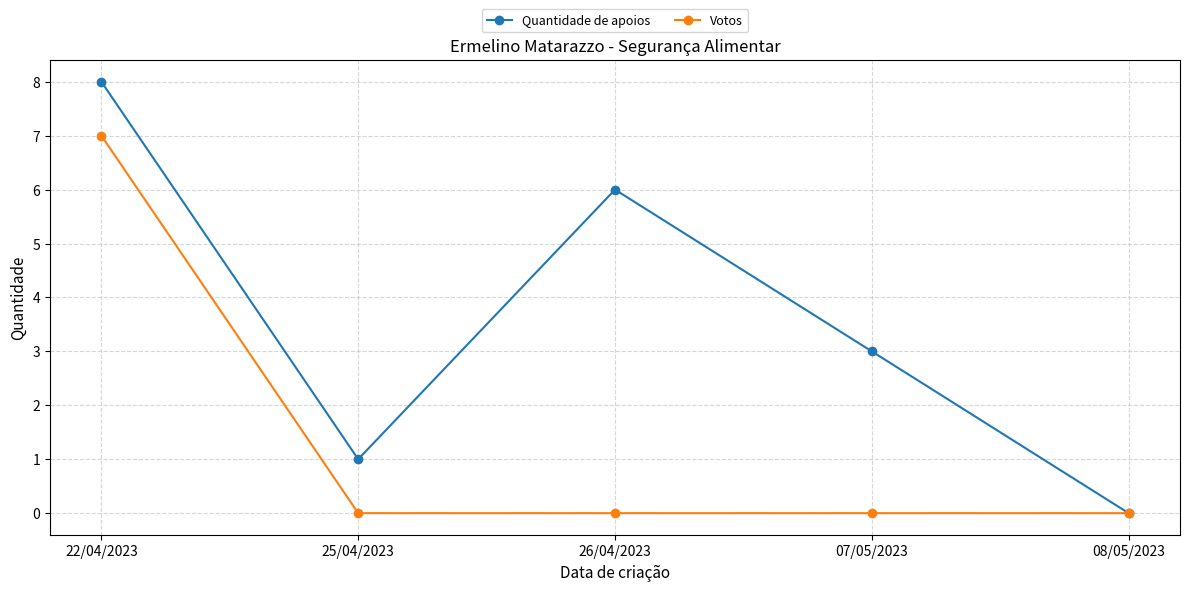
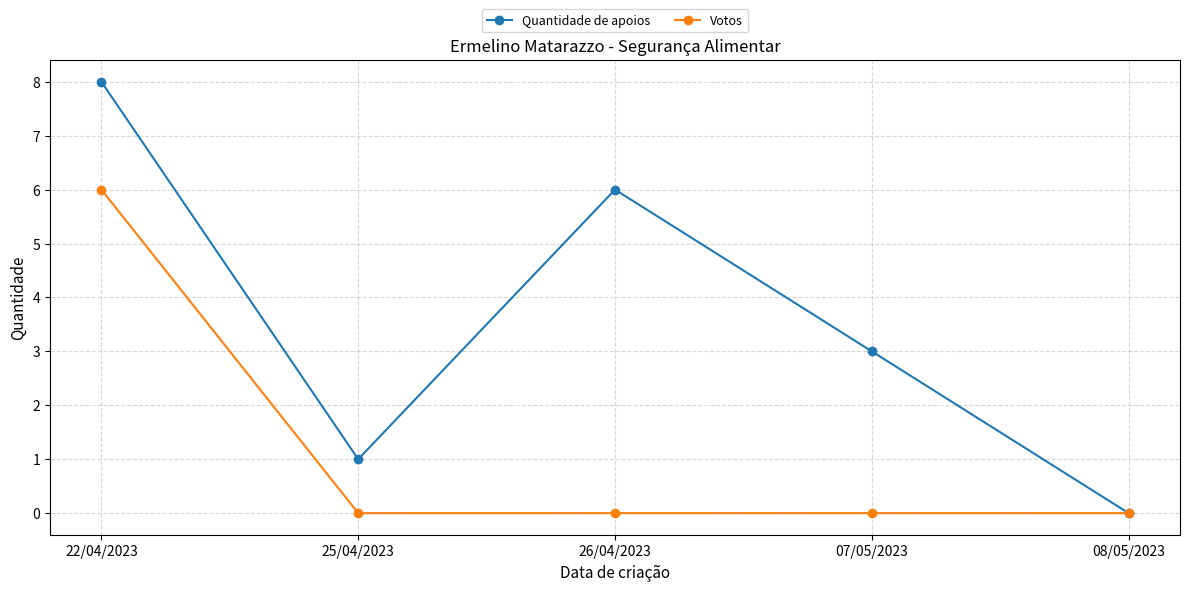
Votos, 22/04/2023: 7 -> 6
